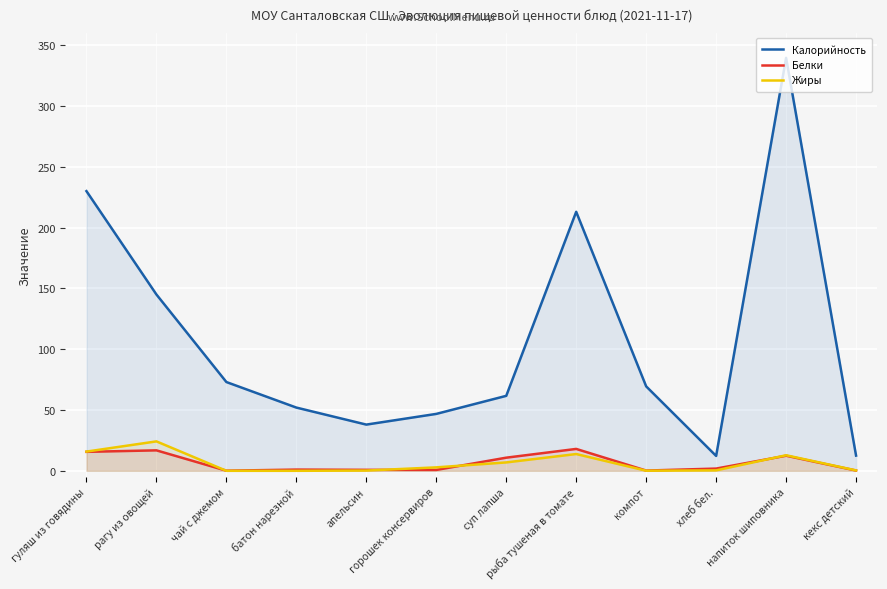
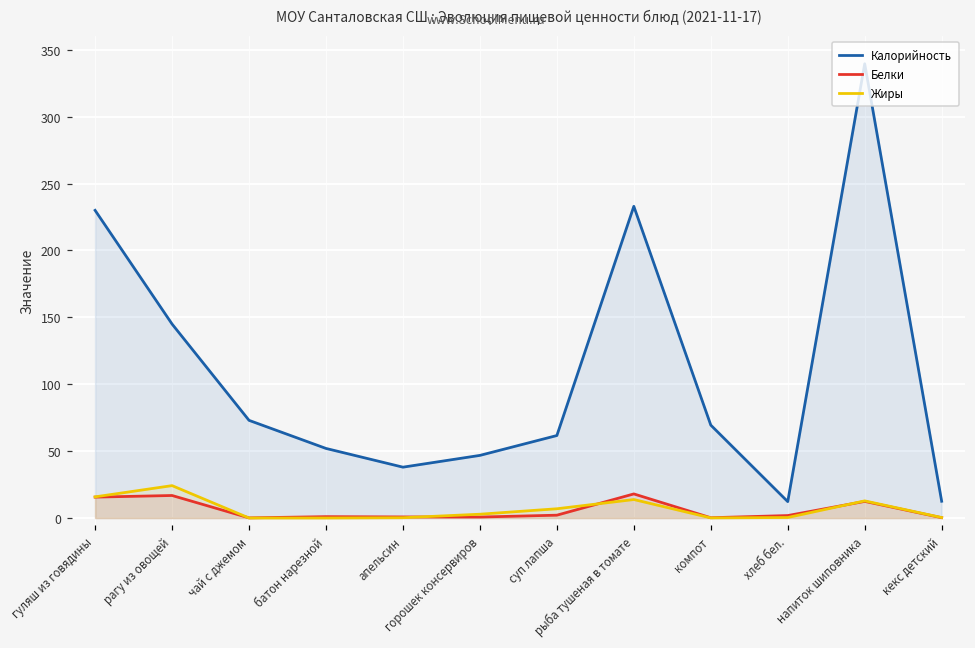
Белки, суп лапша: 11 -> 2
Калорийность, рыба тушеная в томате: 213 -> 233
